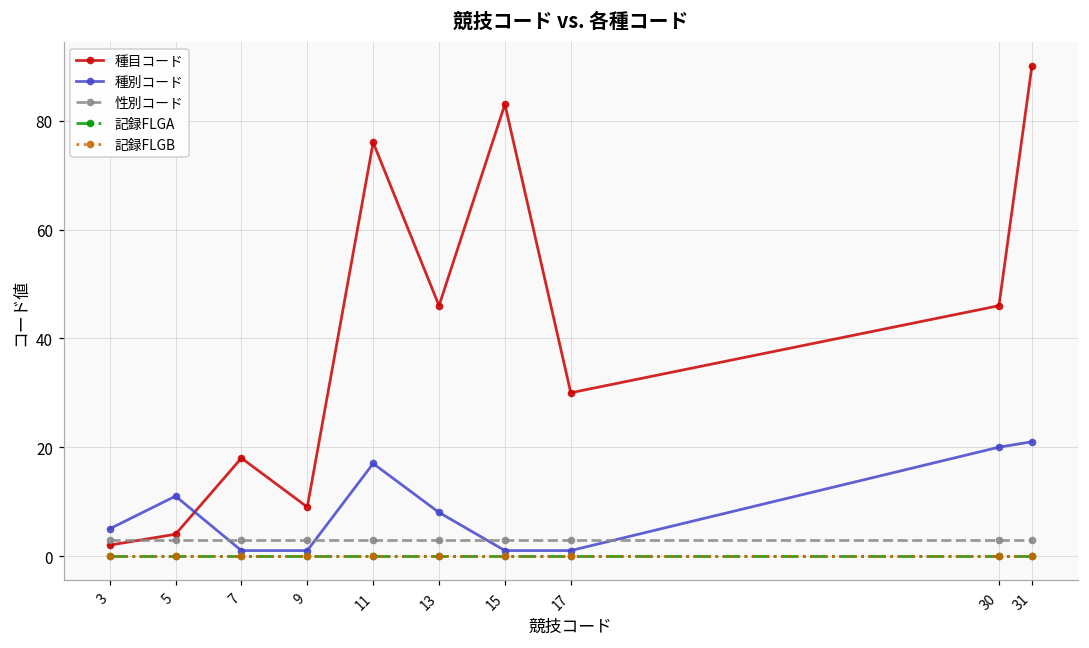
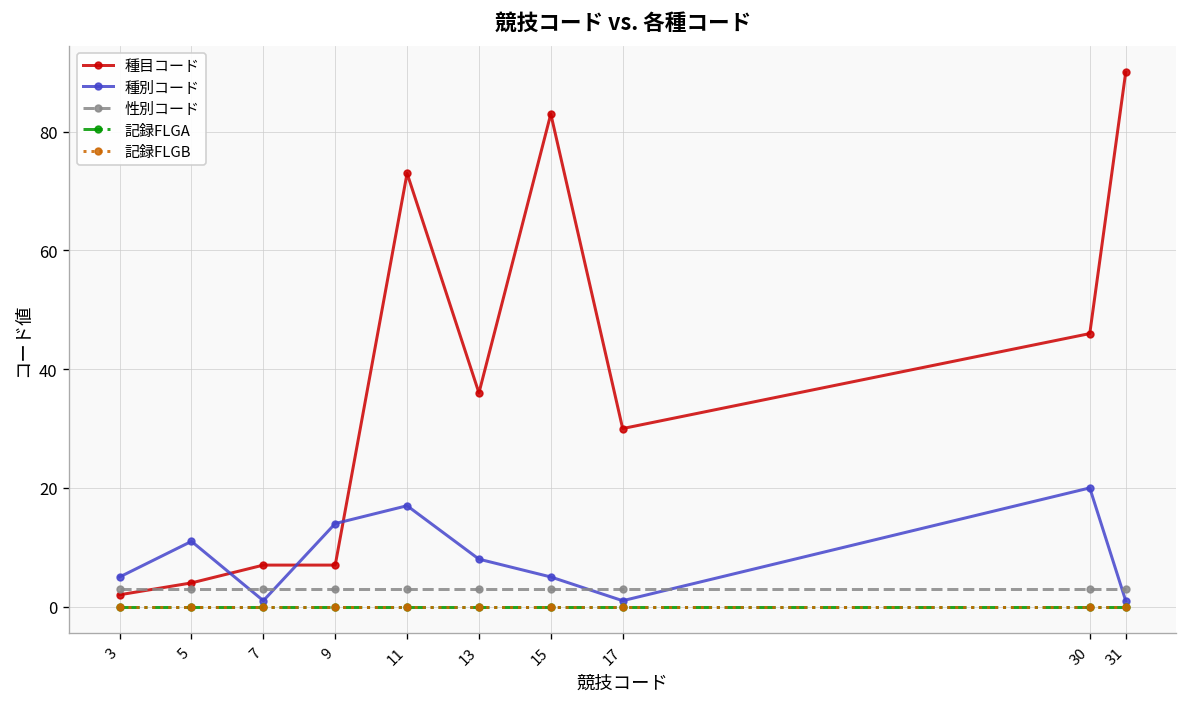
種目コード, 7: 18 -> 7
種目コード, 9: 9 -> 7
種別コード, 9: 1 -> 14
種目コード, 11: 76 -> 73
種目コード, 13: 46 -> 36
種別コード, 15: 1 -> 5
種別コード, 31: 21 -> 1
